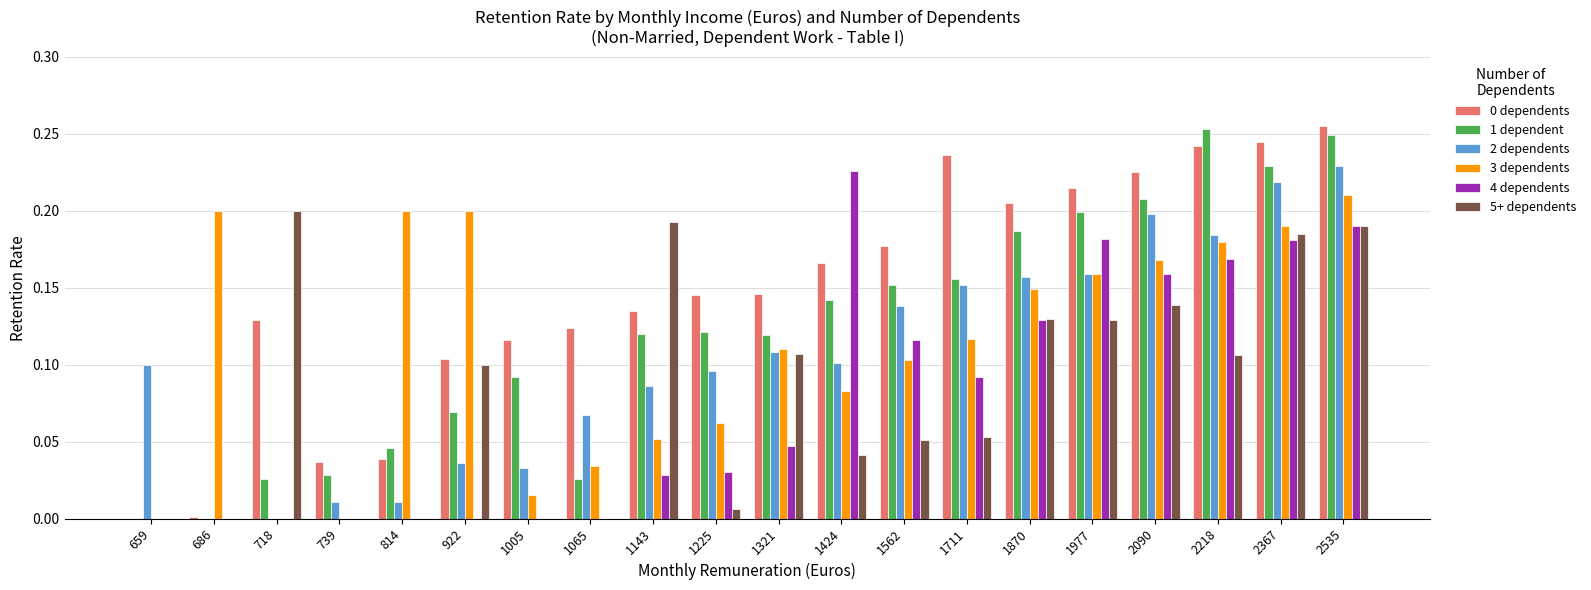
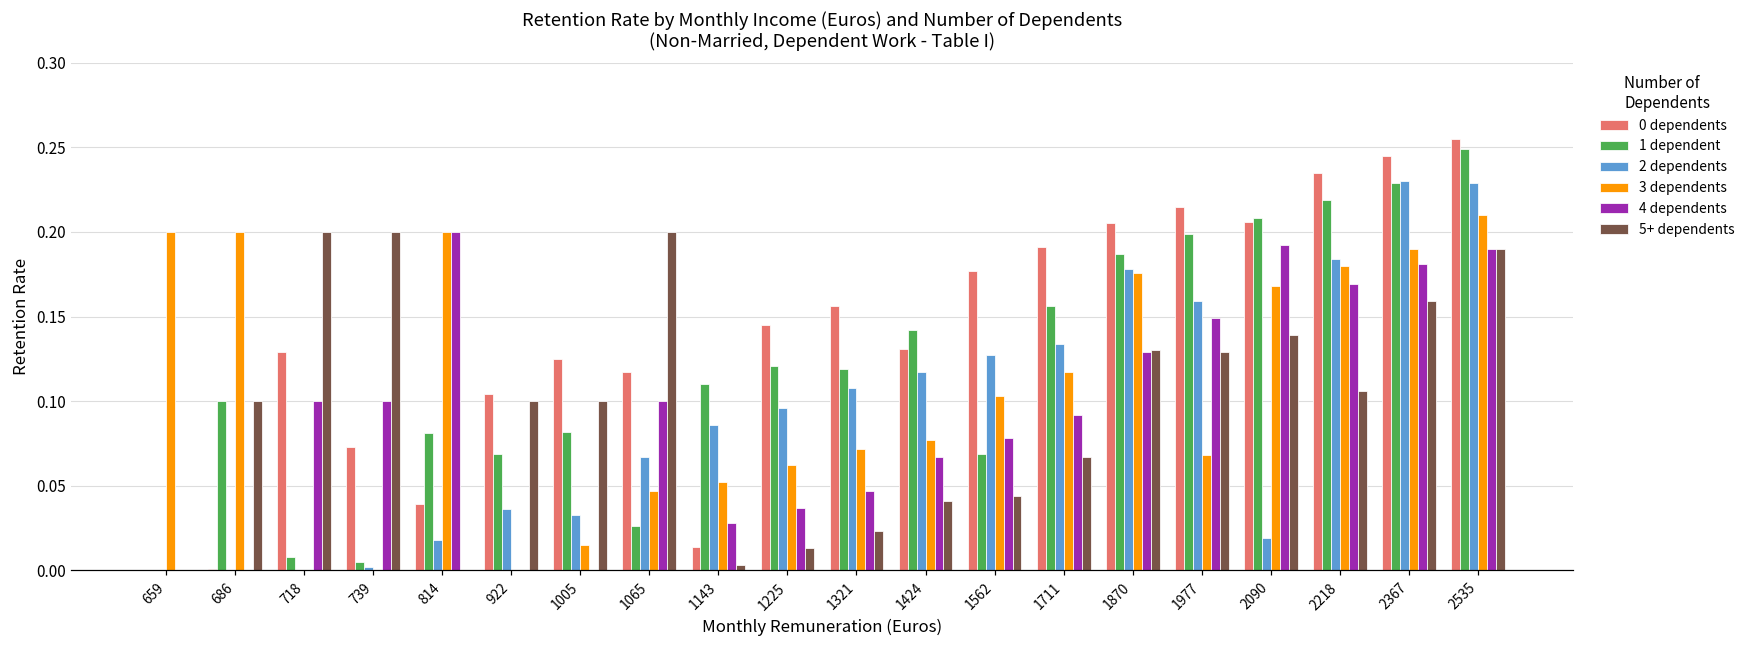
2 dependents, 659: 0.1 -> 0.0
3 dependents, 659: 0.0 -> 0.2
1 dependent, 686: 0.0 -> 0.1
5+ dependents, 686: 0.0 -> 0.1
1 dependent, 718: 0.026 -> 0.008
4 dependents, 718: 0.0 -> 0.1
0 dependents, 739: 0.037 -> 0.073
1 dependent, 739: 0.028 -> 0.005
2 dependents, 739: 0.011 -> 0.002
4 dependents, 739: 0.0 -> 0.1
5+ dependents, 739: 0.0 -> 0.2
1 dependent, 814: 0.046 -> 0.081
2 dependents, 814: 0.011 -> 0.018
4 dependents, 814: 0.0 -> 0.2
3 dependents, 922: 0.2 -> 0.0
0 dependents, 1005: 0.116 -> 0.125
1 dependent, 1005: 0.092 -> 0.082
5+ dependents, 1005: 0.0 -> 0.1
0 dependents, 1065: 0.124 -> 0.117
3 dependents, 1065: 0.034 -> 0.047
4 dependents, 1065: 0.0 -> 0.1
5+ dependents, 1065: 0.0 -> 0.2
0 dependents, 1143: 0.135 -> 0.014
1 dependent, 1143: 0.12 -> 0.11
5+ dependents, 1143: 0.193 -> 0.003
4 dependents, 1225: 0.030 -> 0.037
5+ dependents, 1225: 0.006 -> 0.013
0 dependents, 1321: 0.146 -> 0.156
3 dependents, 1321: 0.110 -> 0.072
5+ dependents, 1321: 0.107 -> 0.023
0 dependents, 1424: 0.166 -> 0.131
2 dependents, 1424: 0.101 -> 0.117
3 dependents, 1424: 0.083 -> 0.077
4 dependents, 1424: 0.226 -> 0.067
1 dependent, 1562: 0.152 -> 0.069
2 dependents, 1562: 0.138 -> 0.127
4 dependents, 1562: 0.116 -> 0.078
5+ dependents, 1562: 0.051 -> 0.044
0 dependents, 1711: 0.236 -> 0.191
2 dependents, 1711: 0.152 -> 0.134
5+ dependents, 1711: 0.053 -> 0.067
2 dependents, 1870: 0.157 -> 0.178
3 dependents, 1870: 0.149 -> 0.176
3 dependents, 1977: 0.159 -> 0.068
4 dependents, 1977: 0.182 -> 0.149
0 dependents, 2090: 0.225 -> 0.206
2 dependents, 2090: 0.198 -> 0.019
4 dependents, 2090: 0.159 -> 0.192
0 dependents, 2218: 0.242 -> 0.235
1 dependent, 2218: 0.253 -> 0.219
2 dependents, 2367: 0.219 -> 0.230
5+ dependents, 2367: 0.185 -> 0.159
